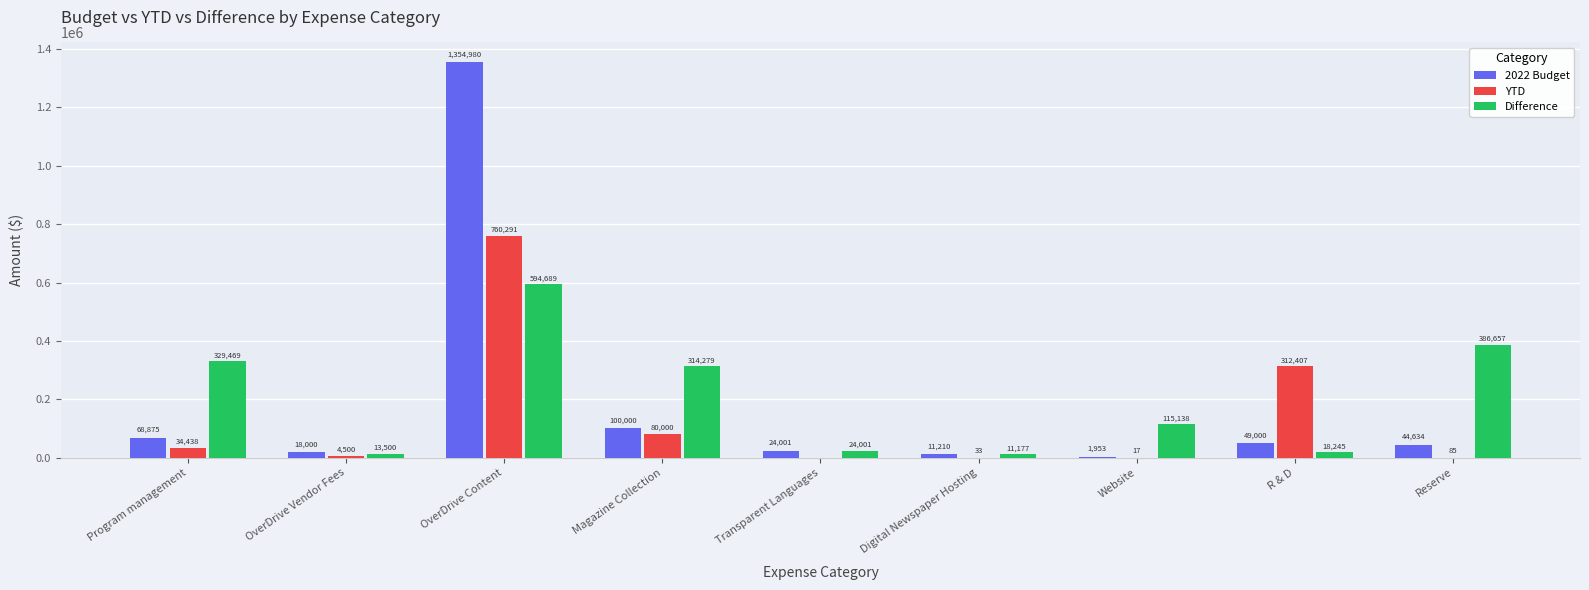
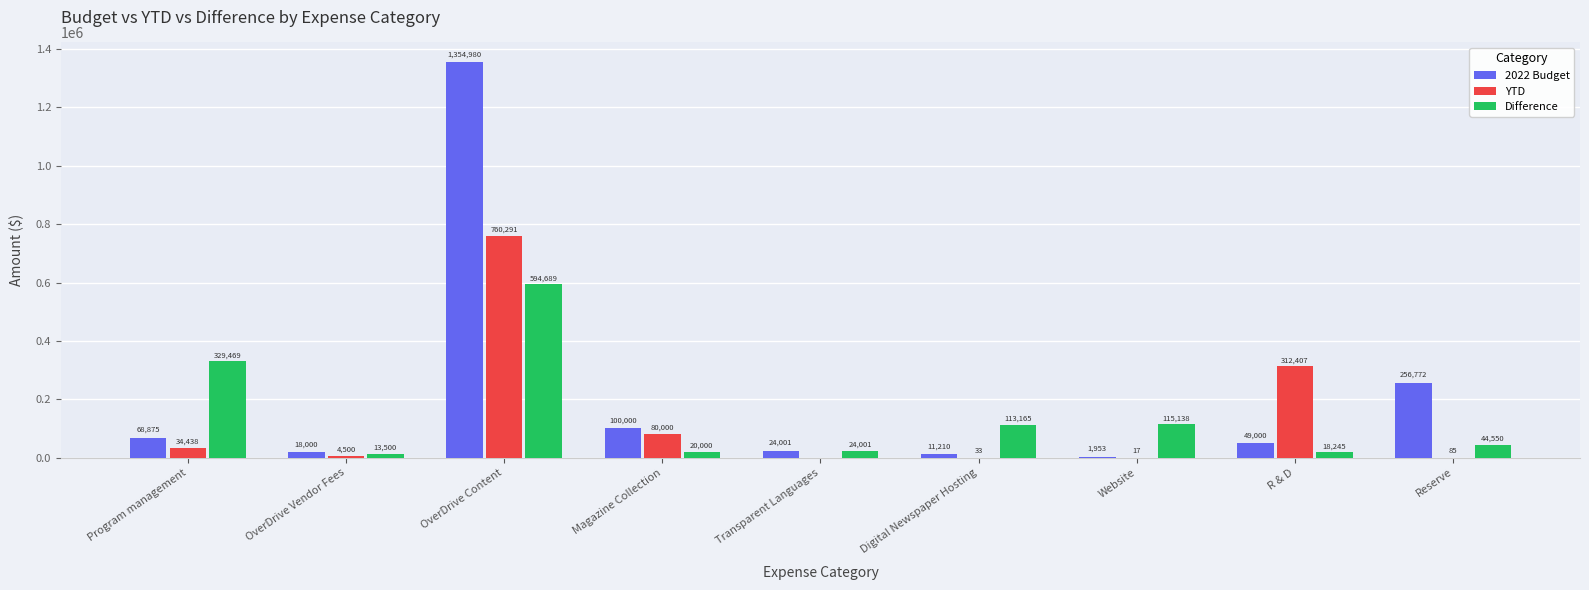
Difference, Magazine Collection: 314,279 -> 20,000
Difference, Digital Newspaper Hosting: 11,177 -> 113,165
2022 Budget, Reserve: 44,634 -> 256,772
Difference, Reserve: 386,657 -> 44,550
